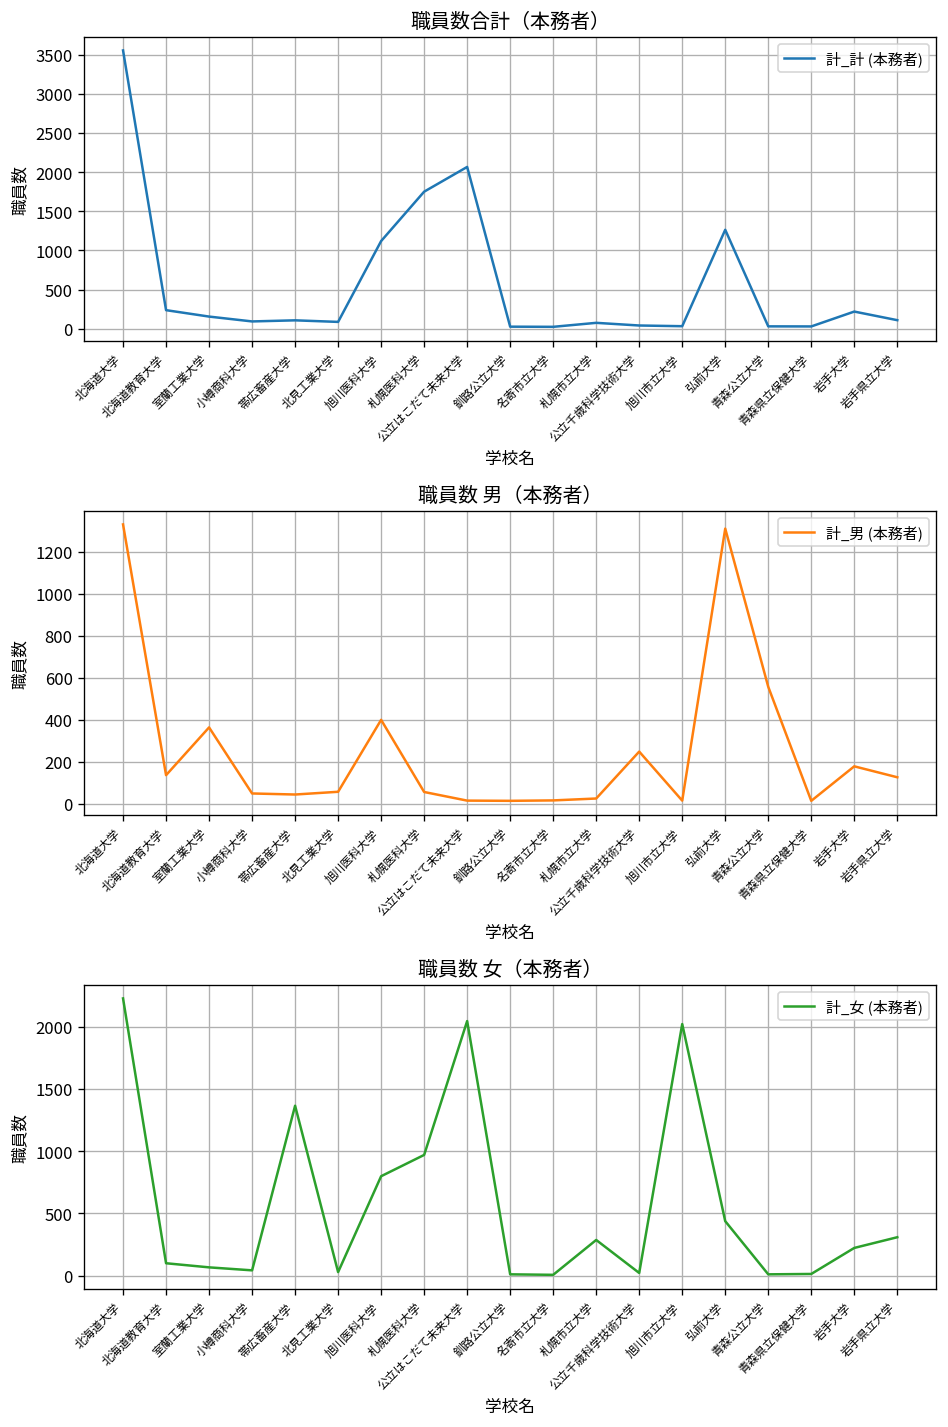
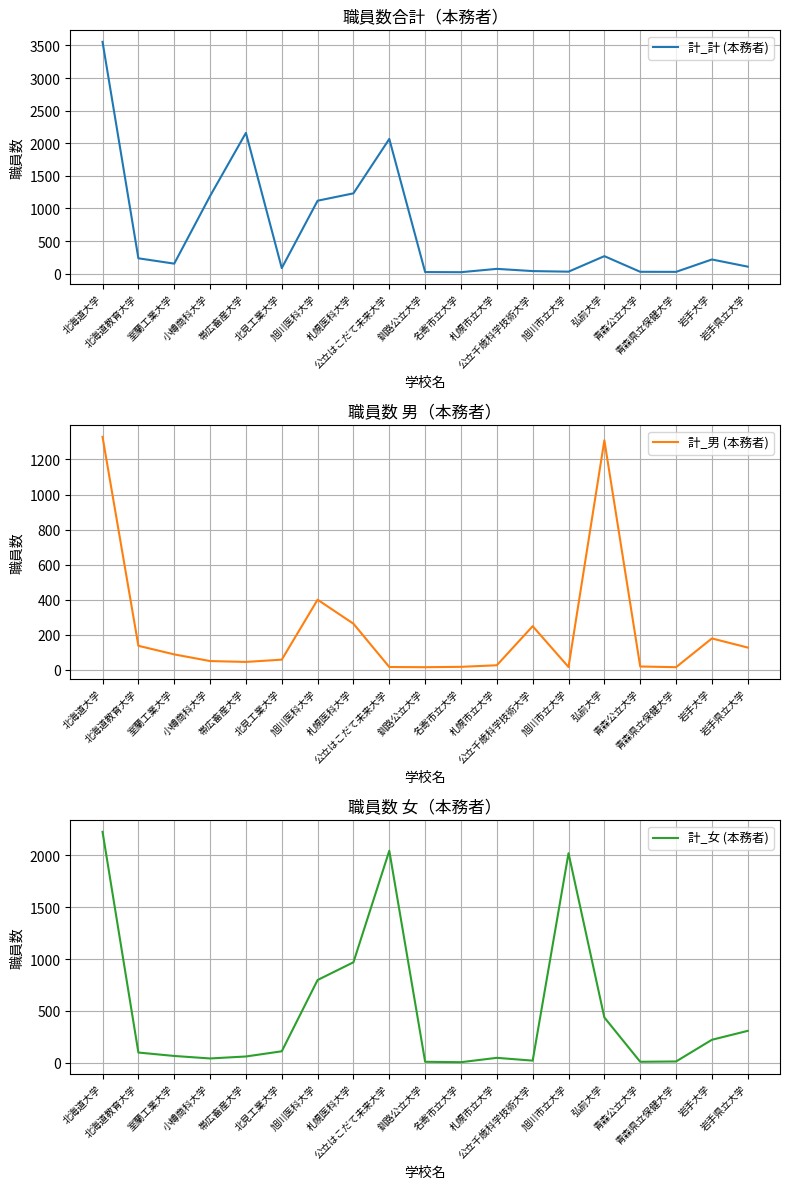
職員数合計（本務者）, 小樽商科大学: 100 -> 1200
職員数合計（本務者）, 帯広畜産大学: 100 -> 2200
職員数合計（本務者）, 札幌医科大学: 1800 -> 1200
職員数合計（本務者）, 弘前大学: 1300 -> 300
職員数 男（本務者）, 室蘭工業大学: 360 -> 90
職員数 男（本務者）, 札幌医科大学: 60 -> 260
職員数 男（本務者）, 青森公立大学: 560 -> 20
職員数 女（本務者）, 帯広畜産大学: 1360 -> 60
職員数 女（本務者）, 北見工業大学: 30 -> 110
職員数 女（本務者）, 札幌市立大学: 290 -> 50
